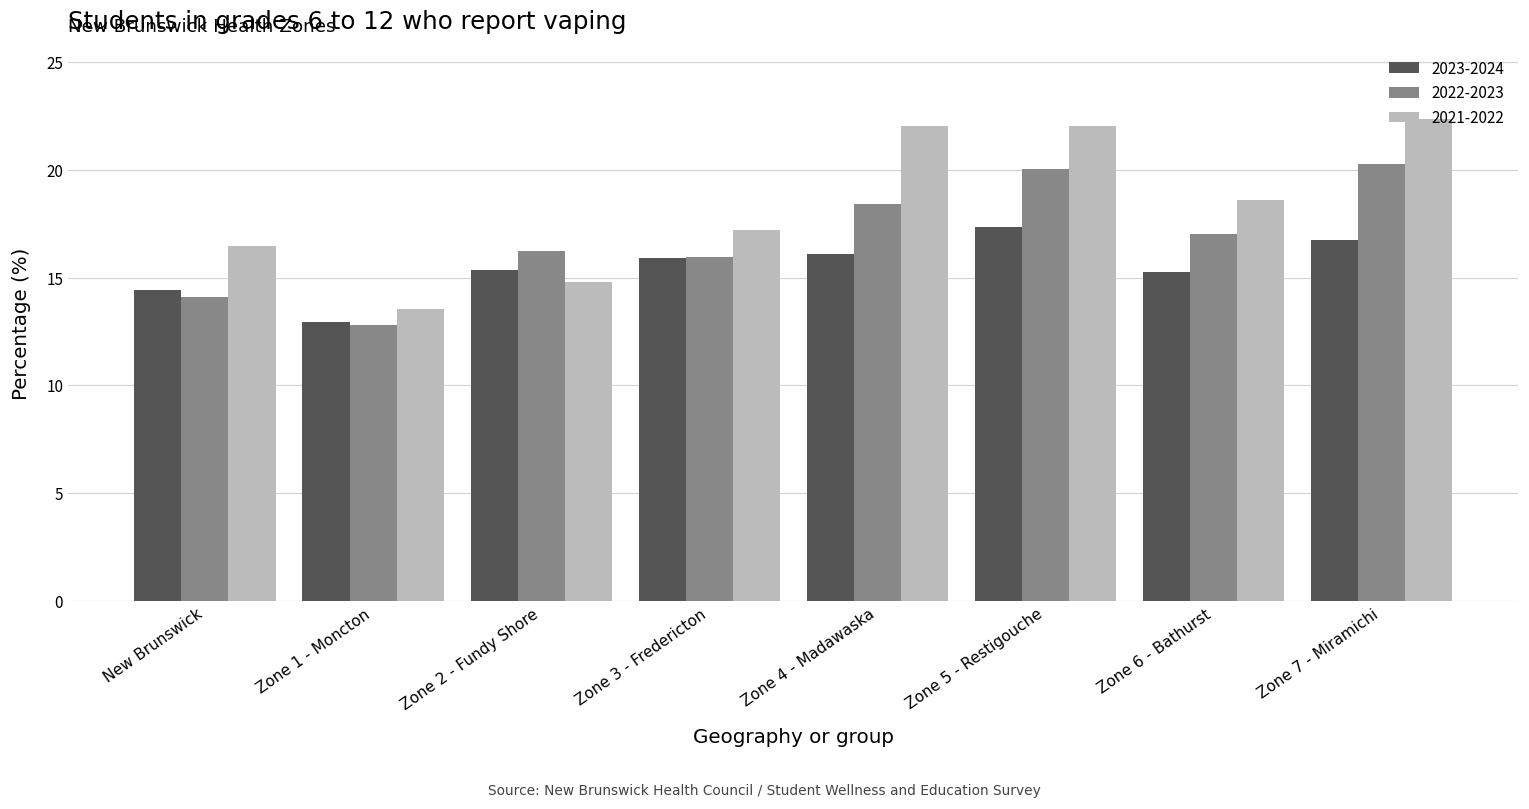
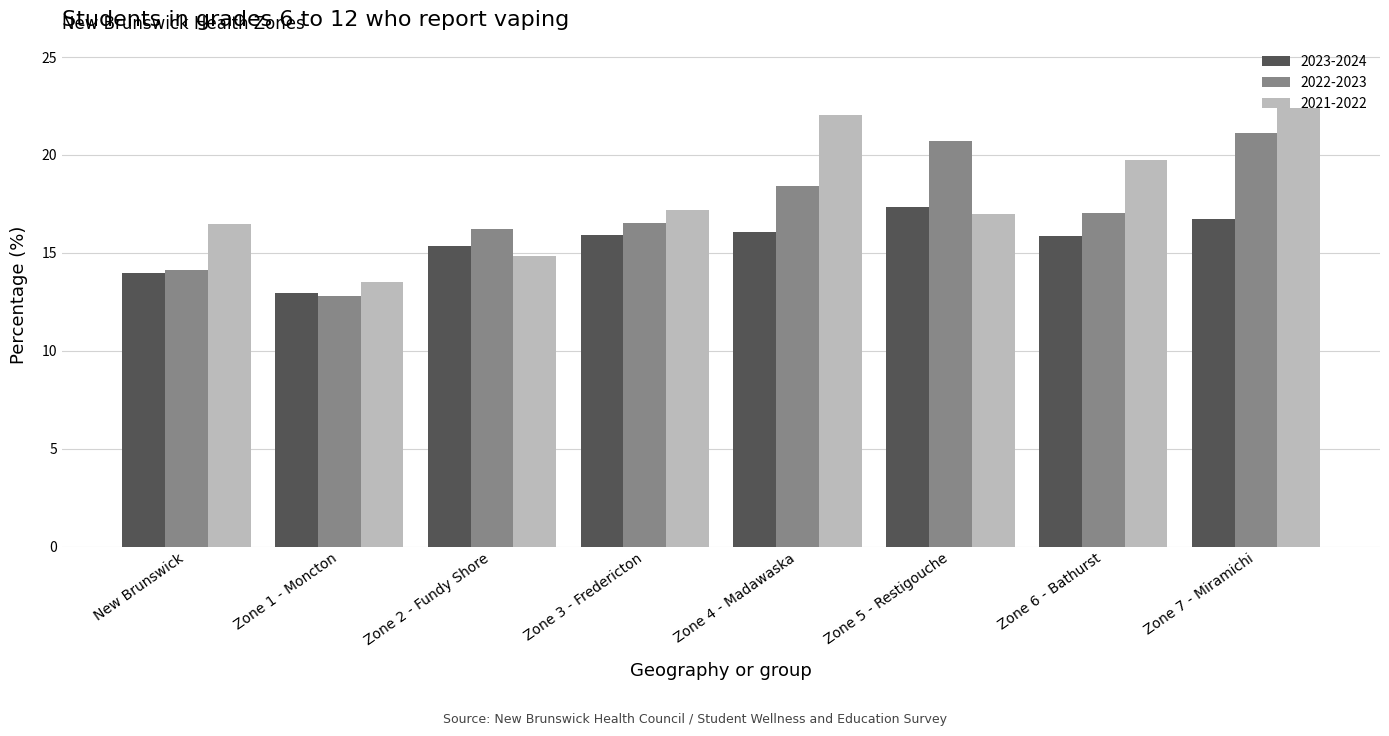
2023-2024, New Brunswick: 14.4 -> 14.0
2022-2023, Zone 3 - Fredericton: 16.0 -> 16.5
2022-2023, Zone 5 - Restigouche: 20.0 -> 20.7
2021-2022, Zone 5 - Restigouche: 22.1 -> 17.0
2023-2024, Zone 6 - Bathurst: 15.3 -> 15.8
2021-2022, Zone 6 - Bathurst: 18.6 -> 19.7
2022-2023, Zone 7 - Miramichi: 20.3 -> 21.1
